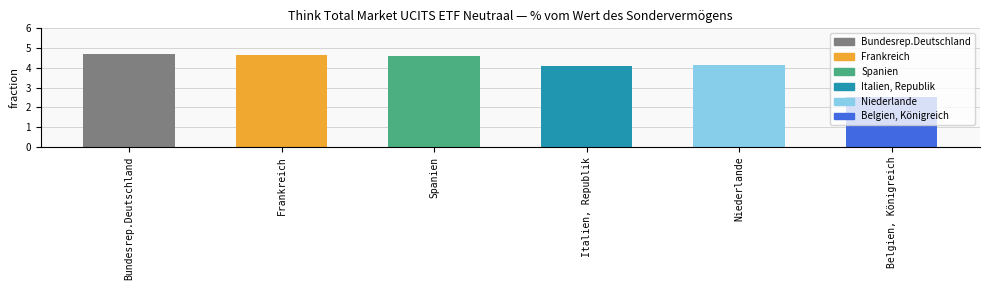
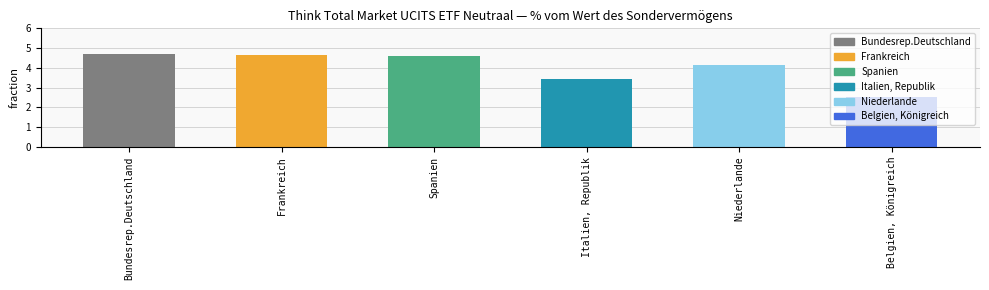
Italien, Republik: 4.1 -> 3.4
